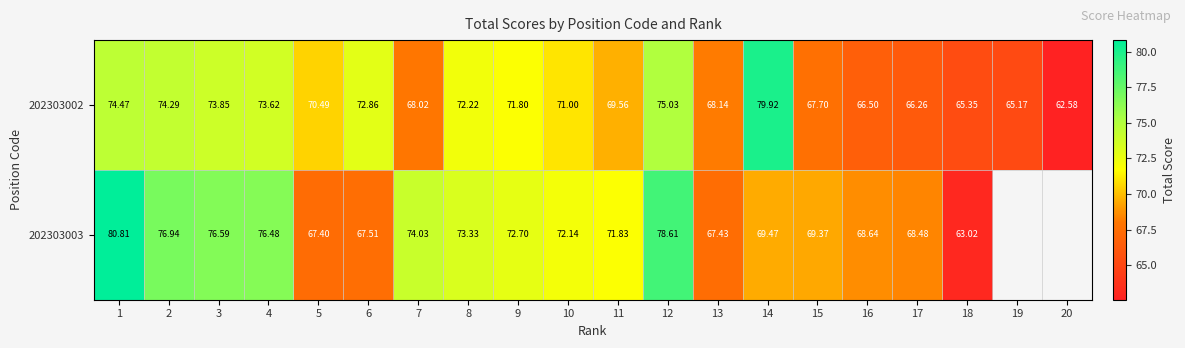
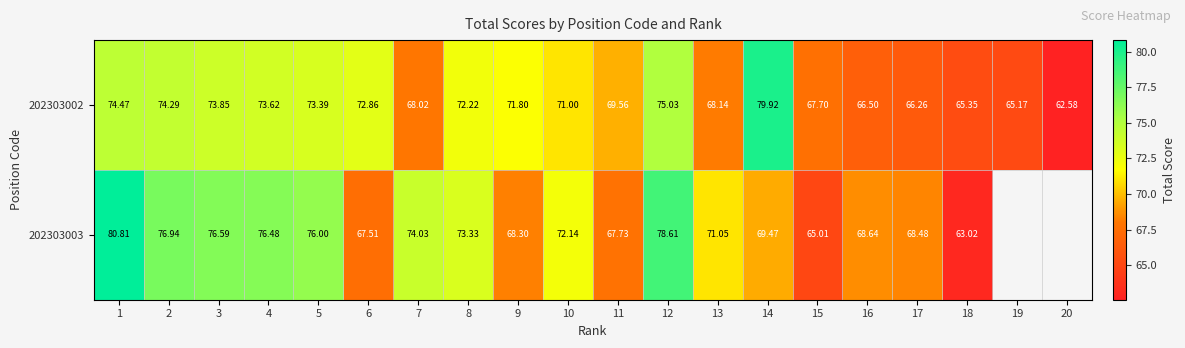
202303002, 5: 70.49 -> 73.39
202303003, 5: 67.40 -> 76.00
202303003, 9: 72.70 -> 68.30
202303003, 11: 71.83 -> 67.73
202303003, 13: 67.43 -> 71.05
202303003, 15: 69.37 -> 65.01
